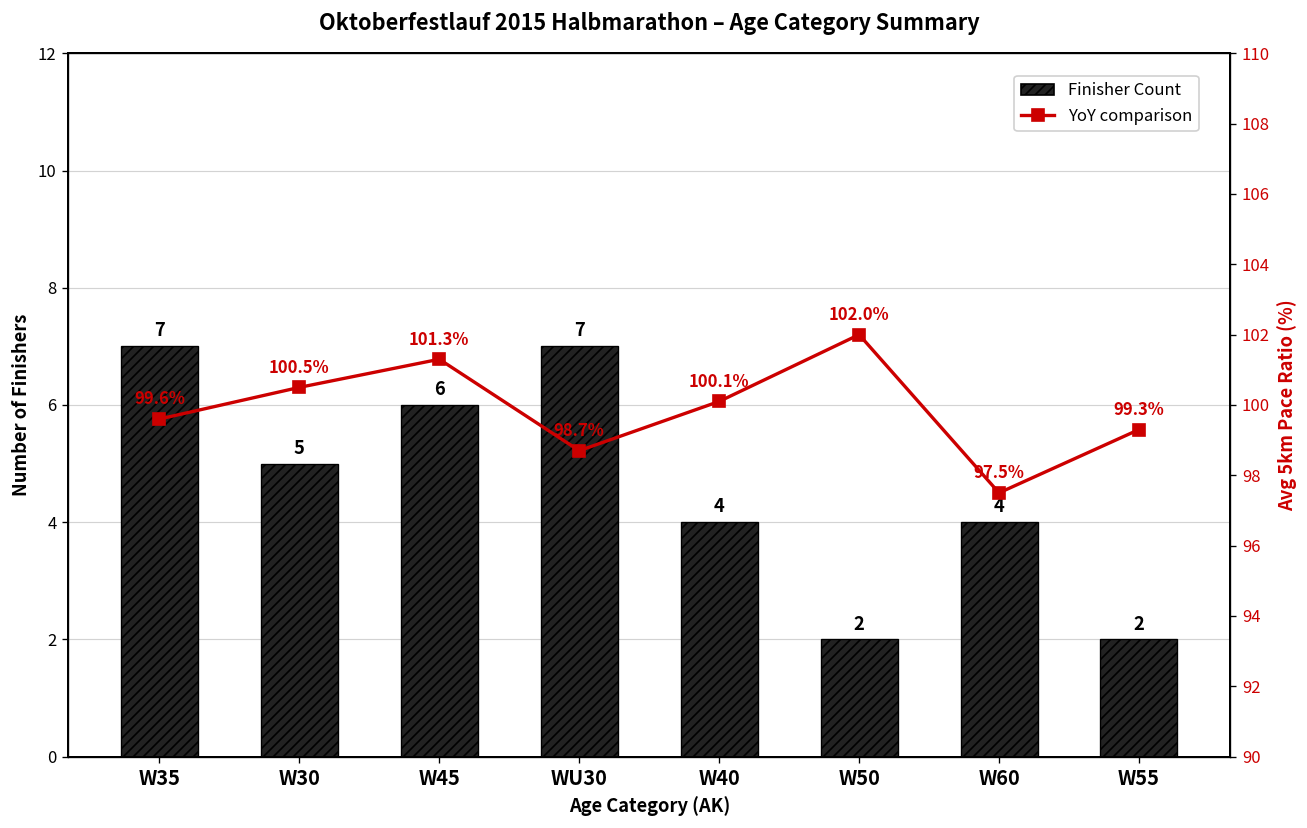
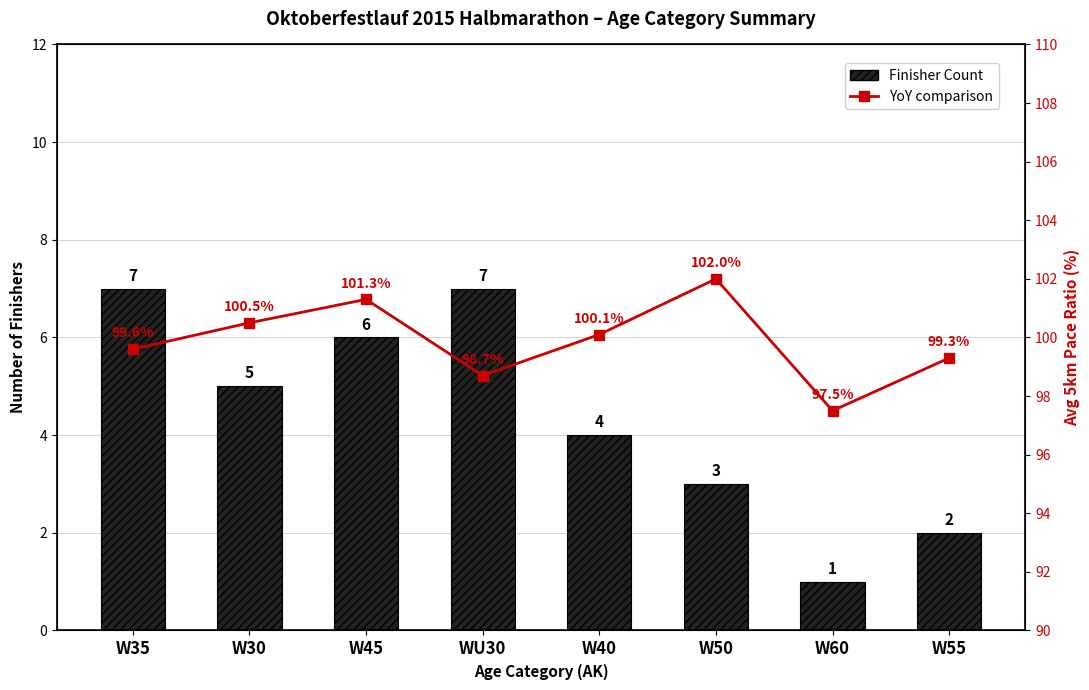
Finisher Count, W50: 2 -> 3
Finisher Count, W60: 4 -> 1
